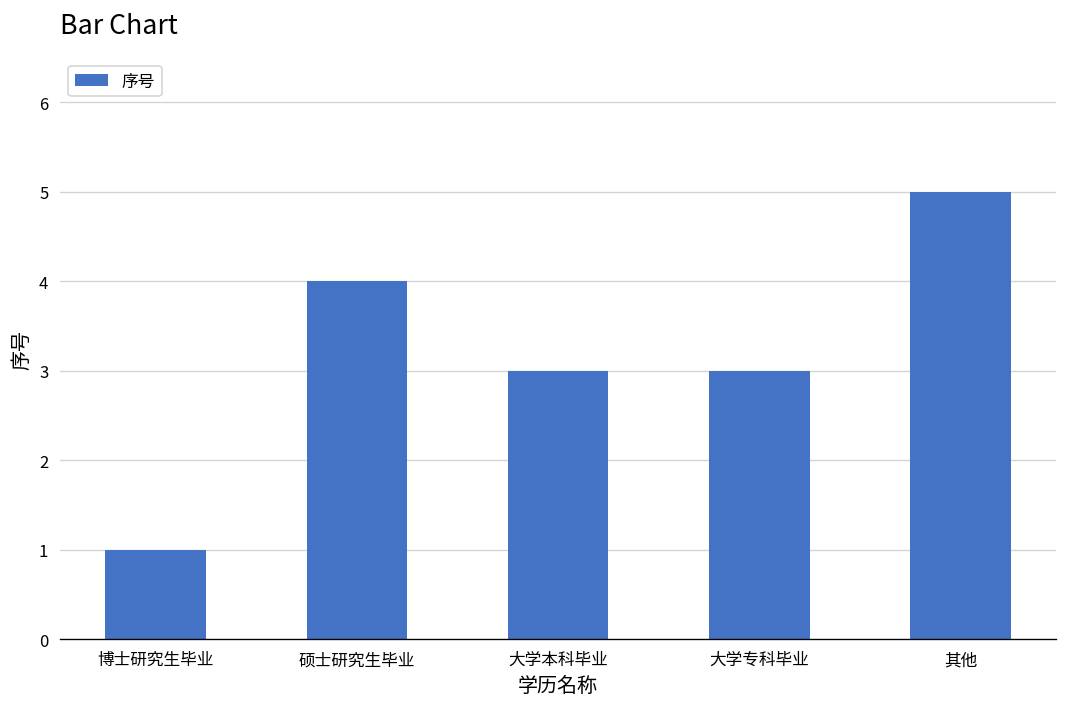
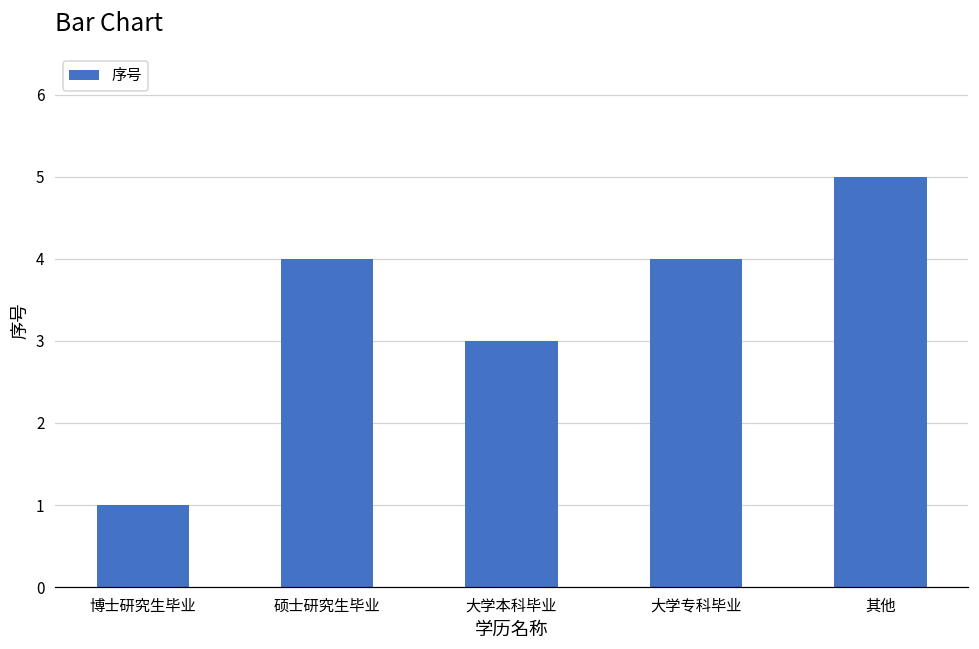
大学专科毕业: 3 -> 4
